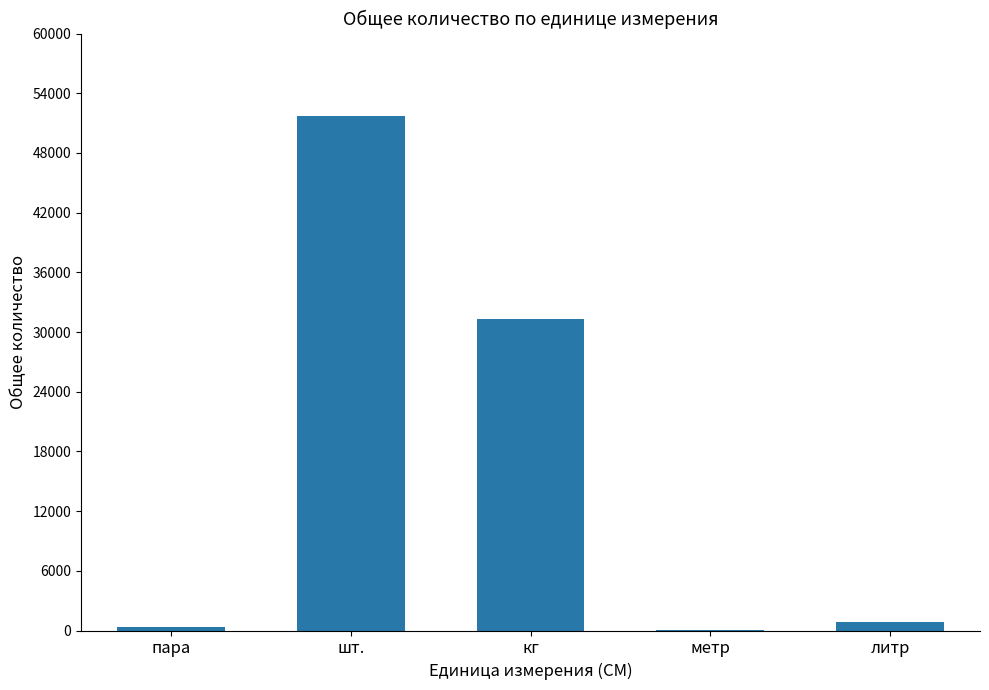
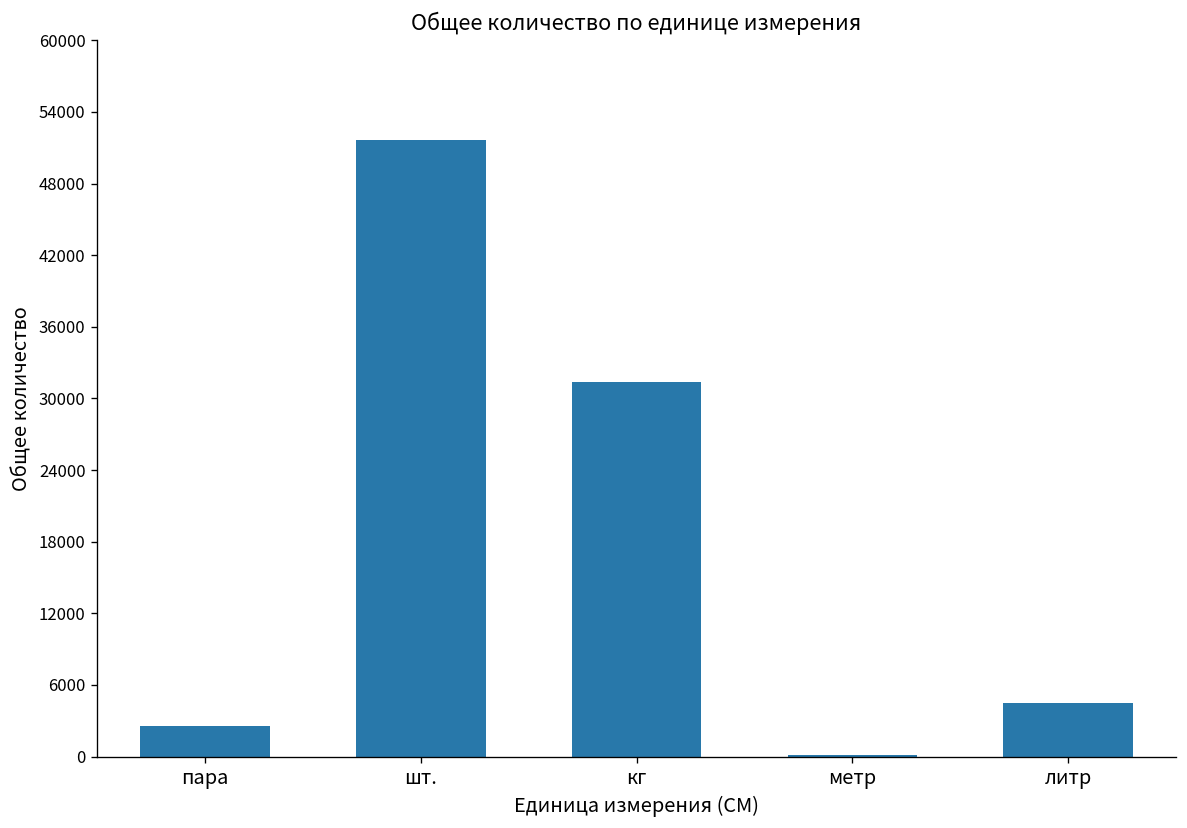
пара: 0 -> 3000
литр: 1000 -> 4000
